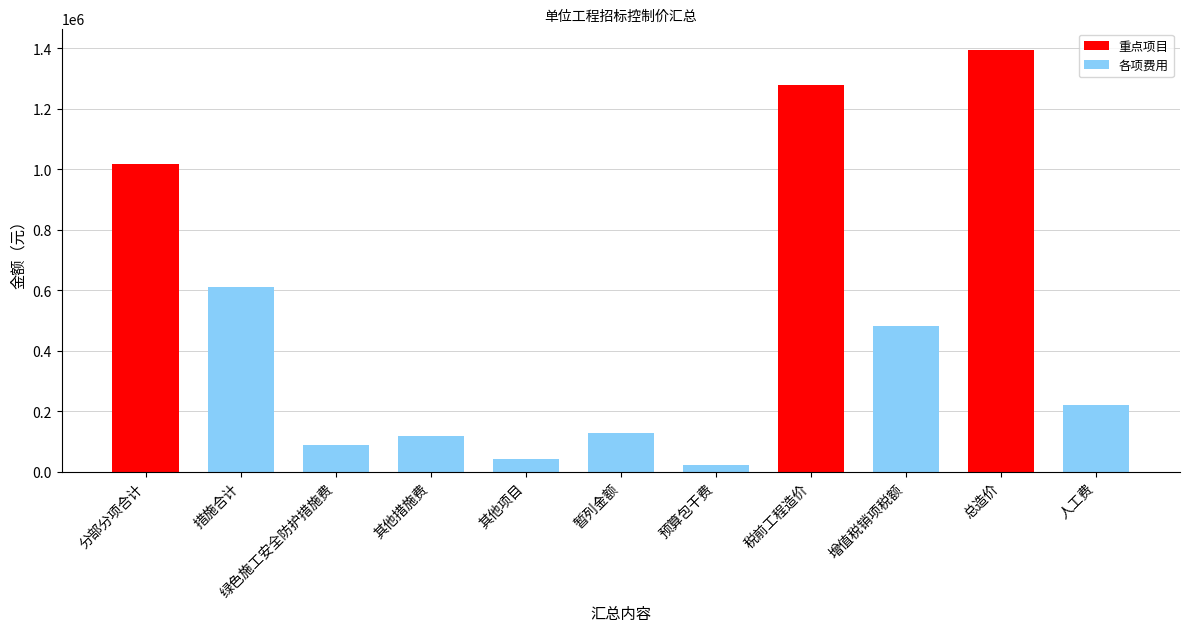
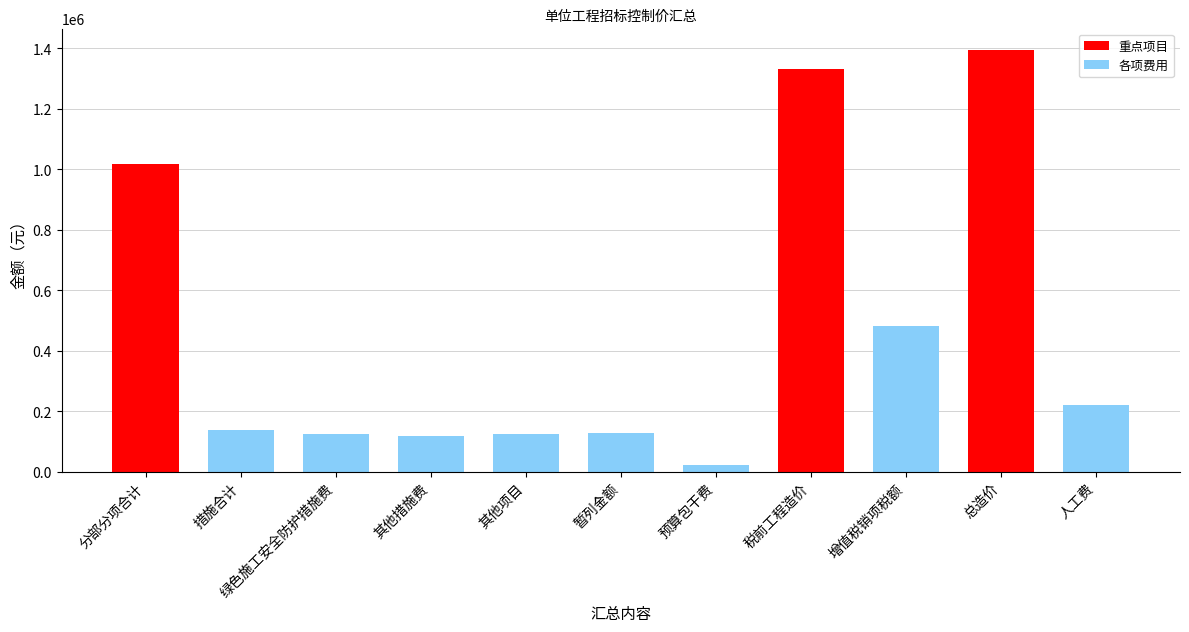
措施合计: 610000 -> 140000
绿色施工安全防护措施费: 90000 -> 120000
其他项目: 40000 -> 130000
税前工程造价: 1280000 -> 1330000
